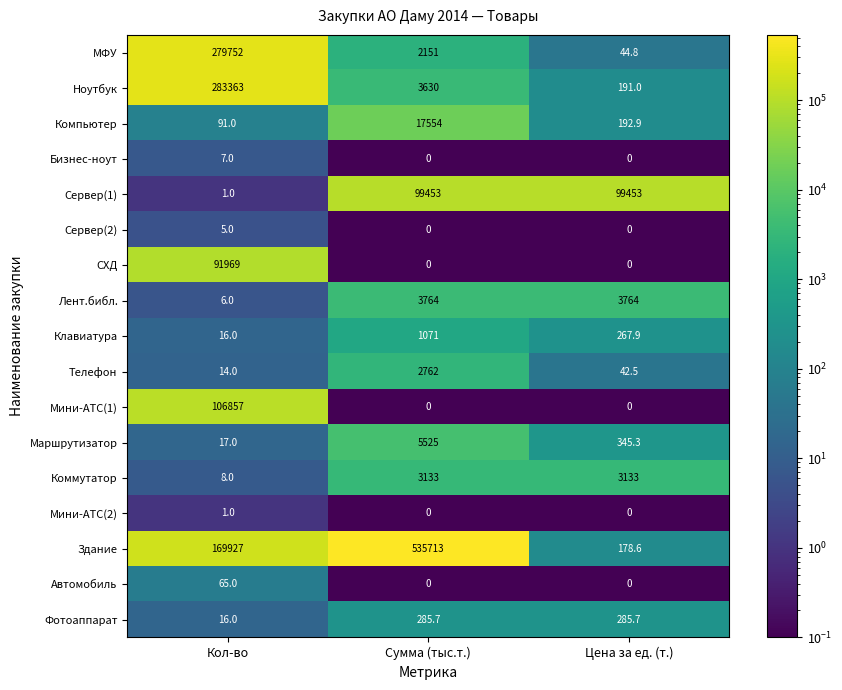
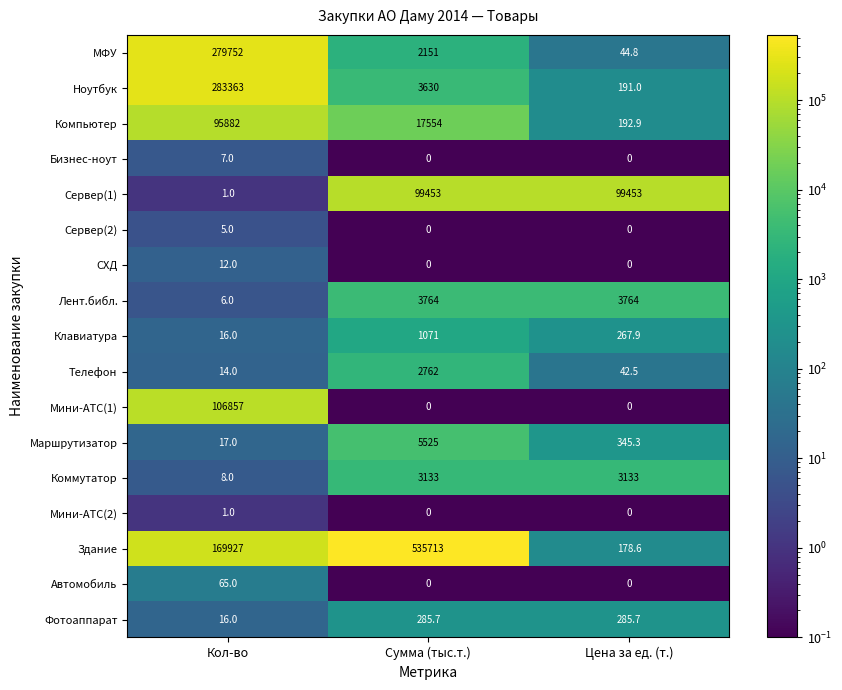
Компьютер, Кол-во: 91.0 -> 95882
СХД, Кол-во: 91969 -> 12.0
